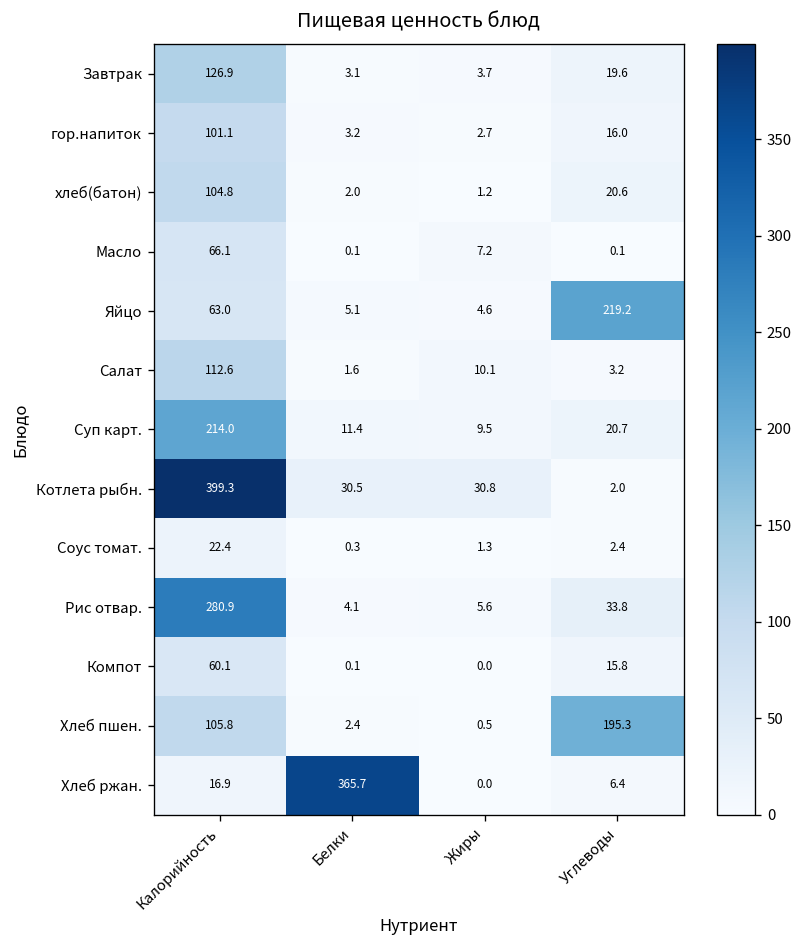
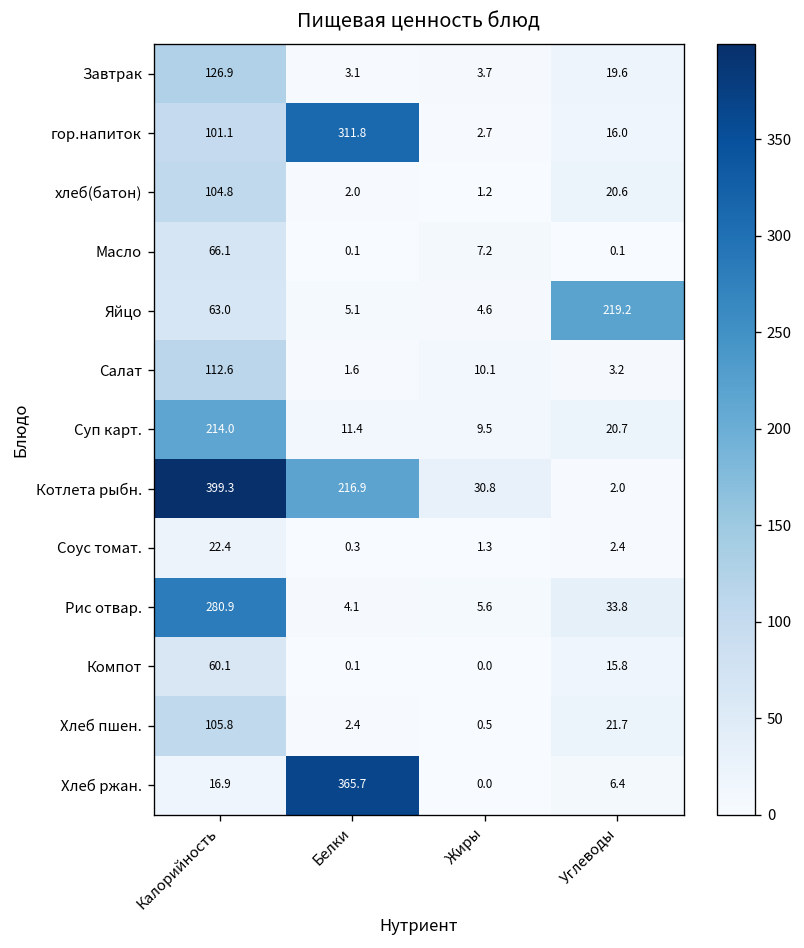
гор.напиток, Белки: 3.2 -> 311.8
Котлета рыбн., Белки: 30.5 -> 216.9
Хлеб пшен., Углеводы: 195.3 -> 21.7
